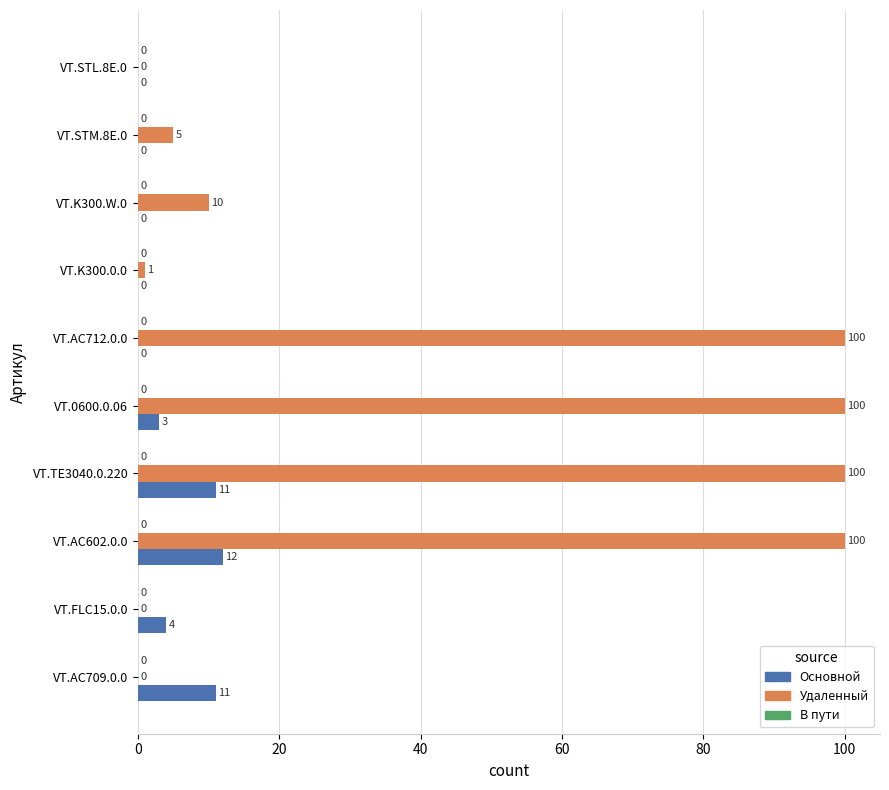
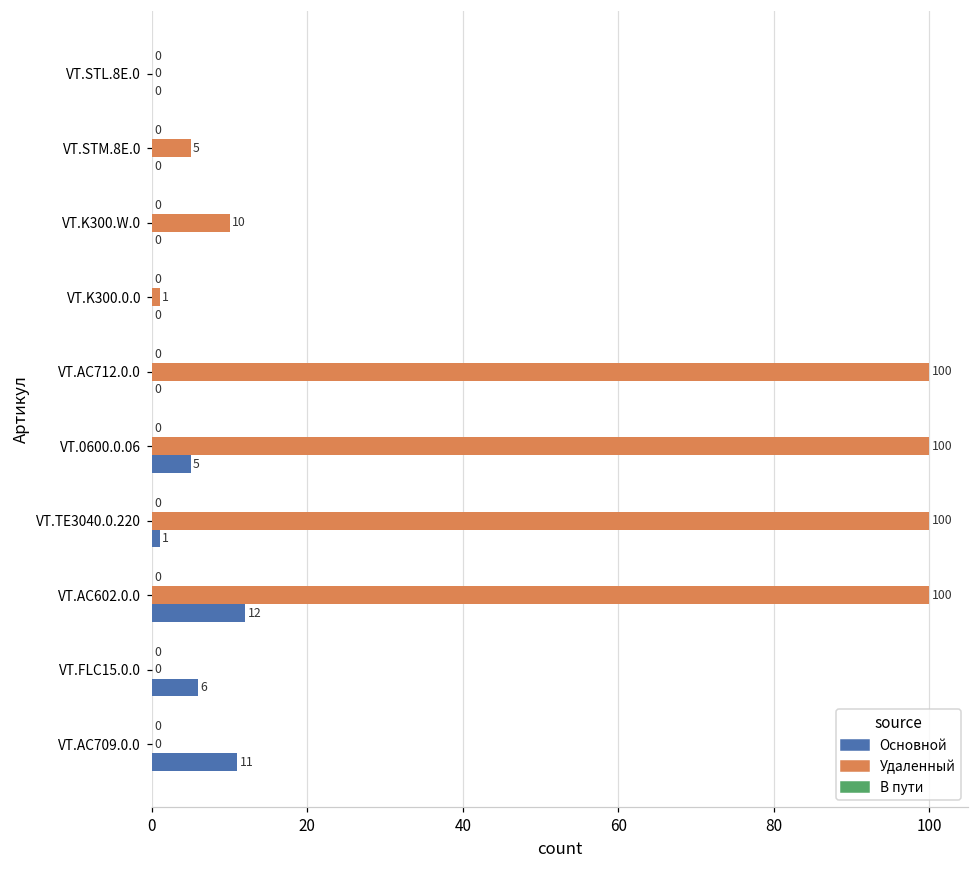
Основной, VT.0600.0.06: 3 -> 5
Основной, VT.TE3040.0.220: 11 -> 1
Основной, VT.FLC15.0.0: 4 -> 6
